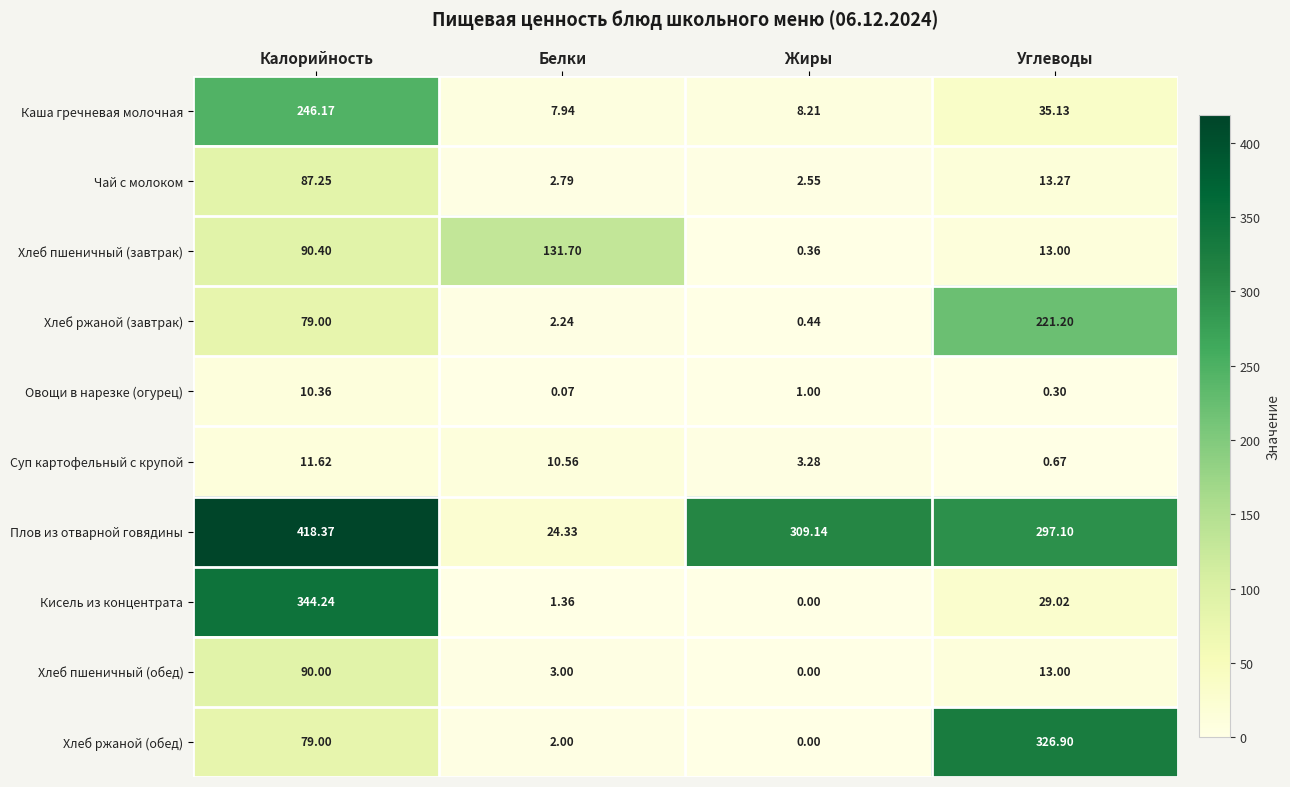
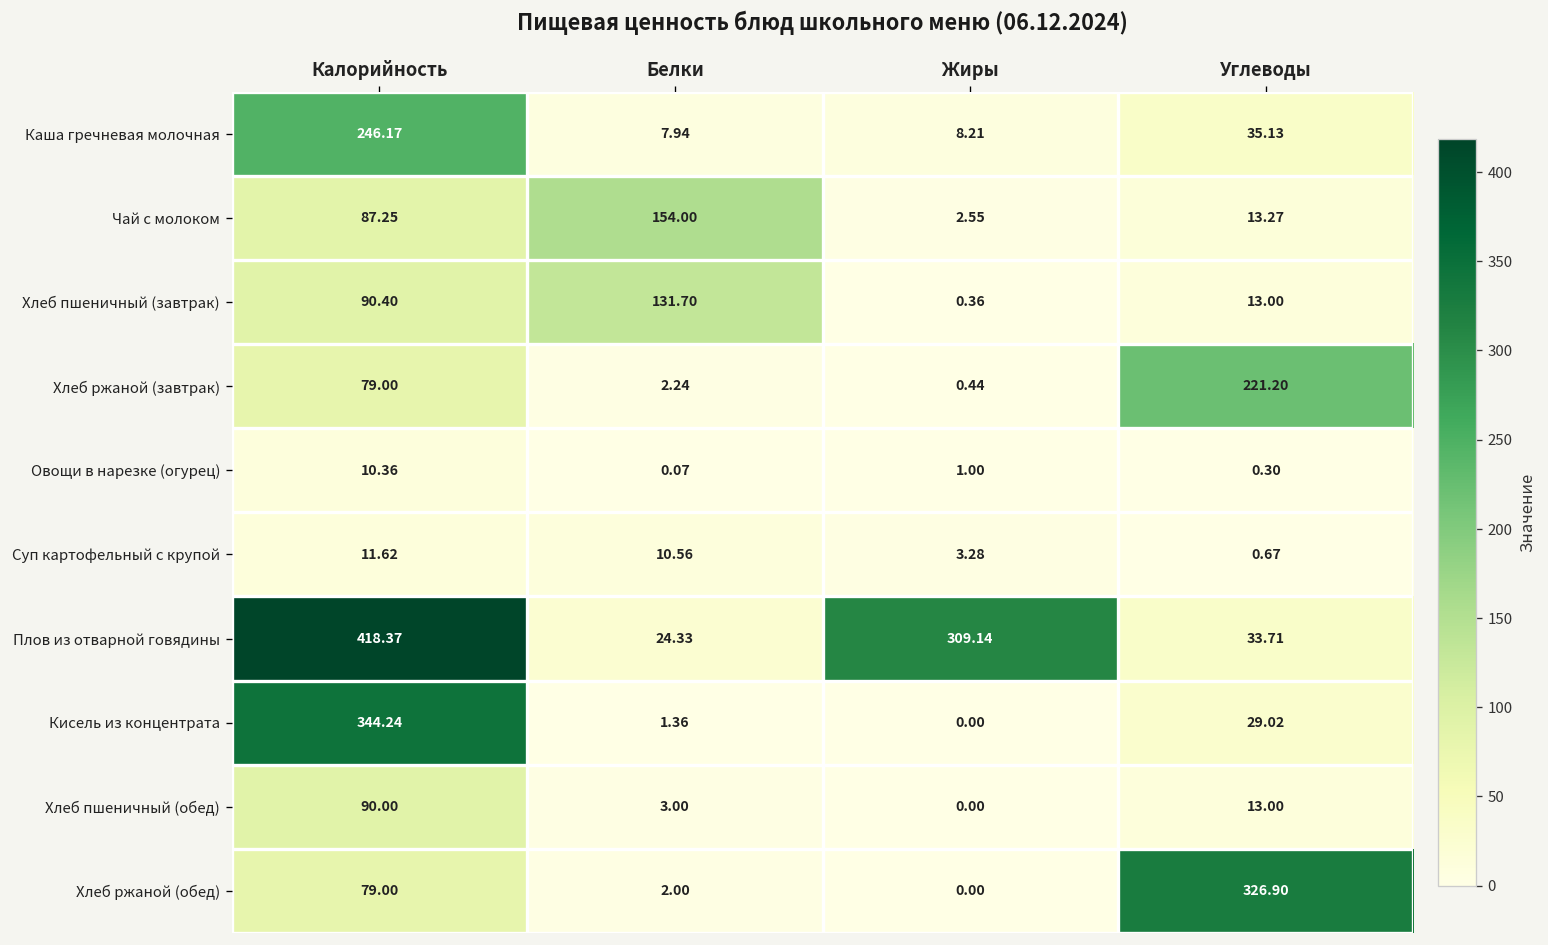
Чай с молоком, Белки: 2.79 -> 154.00
Плов из отварной говядины, Углеводы: 297.10 -> 33.71
